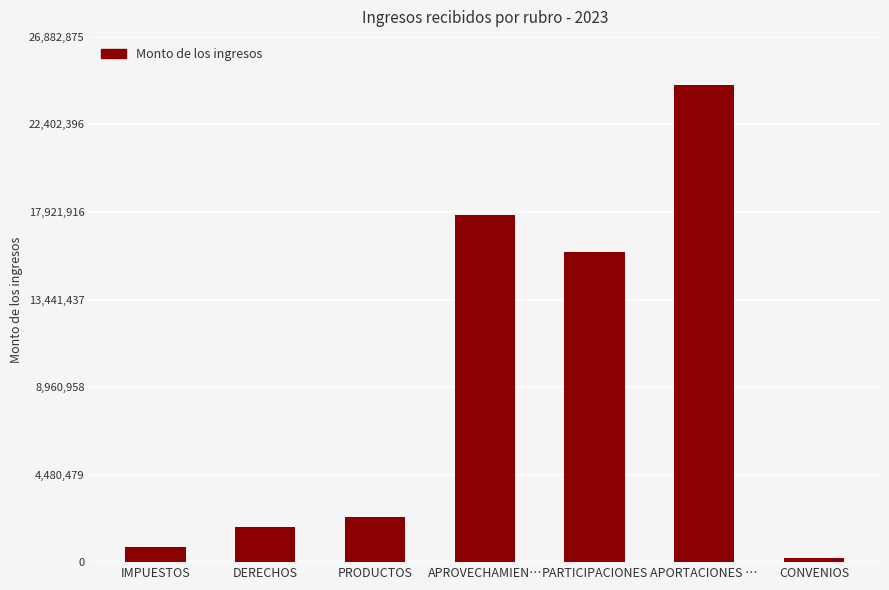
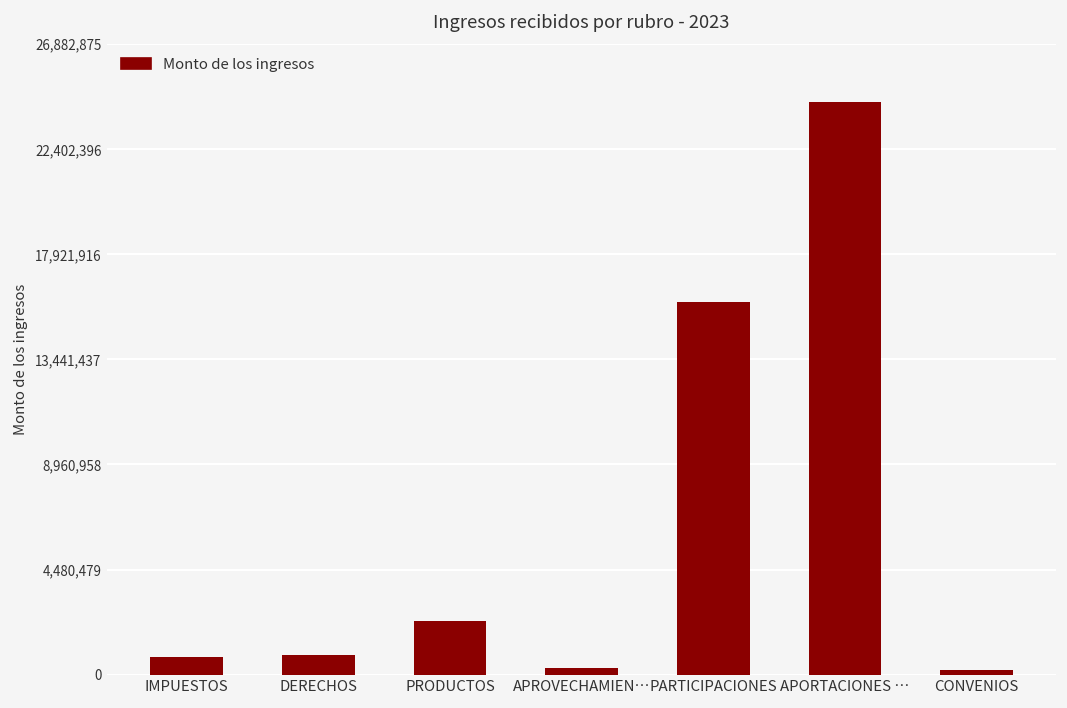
DERECHOS: 1,800,000 -> 800,000
APROVECHAMIEN…: 17,800,000 -> 300,000
